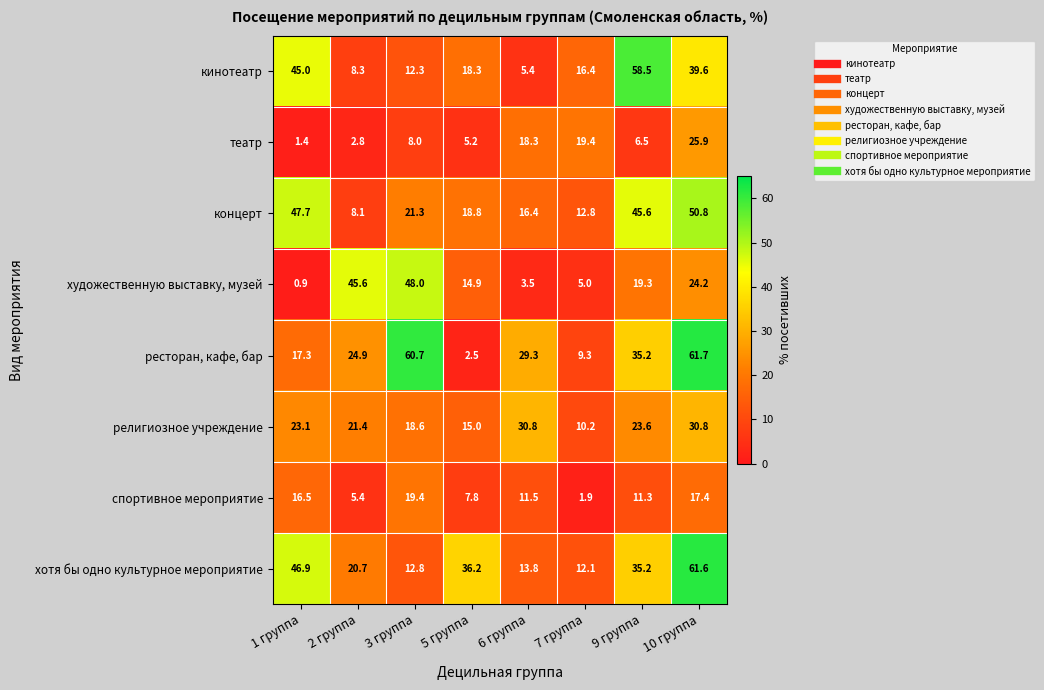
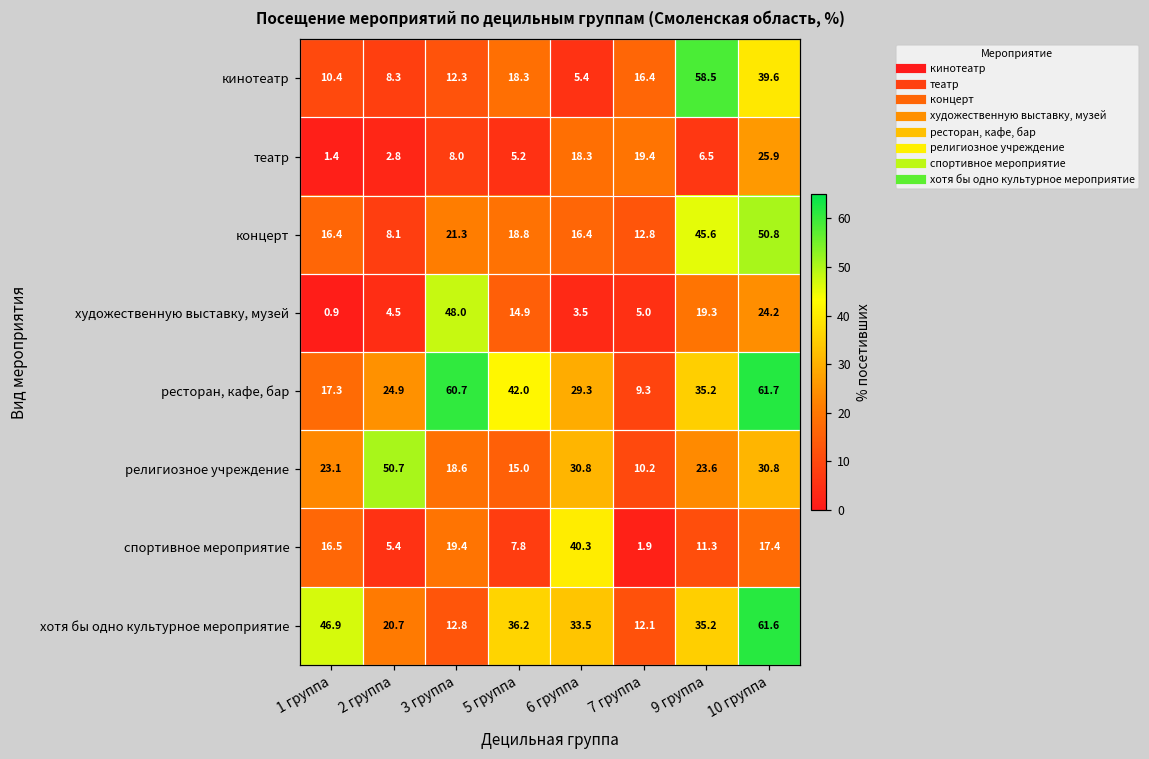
кинотеатр, 1 группа: 45.0 -> 10.4
концерт, 1 группа: 47.7 -> 16.4
художественную выставку, музей, 2 группа: 45.6 -> 4.5
ресторан, кафе, бар, 5 группа: 2.5 -> 42.0
религиозное учреждение, 2 группа: 21.4 -> 50.7
спортивное мероприятие, 6 группа: 11.5 -> 40.3
хотя бы одно культурное мероприятие, 6 группа: 13.8 -> 33.5
